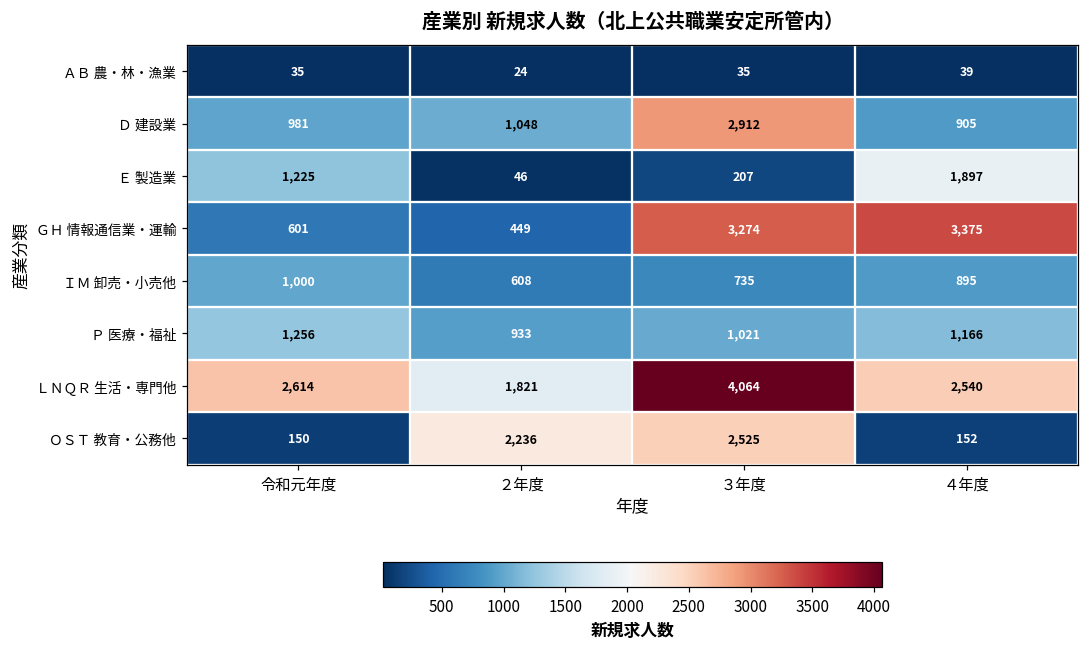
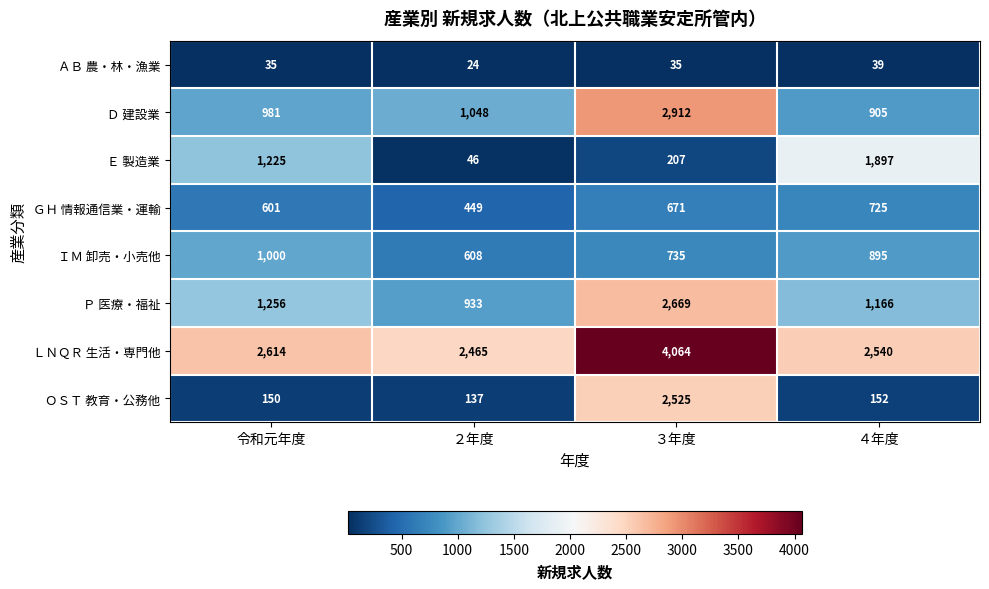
ＧＨ 情報通信業・運輸, ３年度: 3,274 -> 671
ＧＨ 情報通信業・運輸, ４年度: 3,375 -> 725
Ｐ 医療・福祉, ３年度: 1,021 -> 2,669
ＬＮＱＲ 生活・専門他, ２年度: 1,821 -> 2,465
ＯＳＴ 教育・公務他, ２年度: 2,236 -> 137
